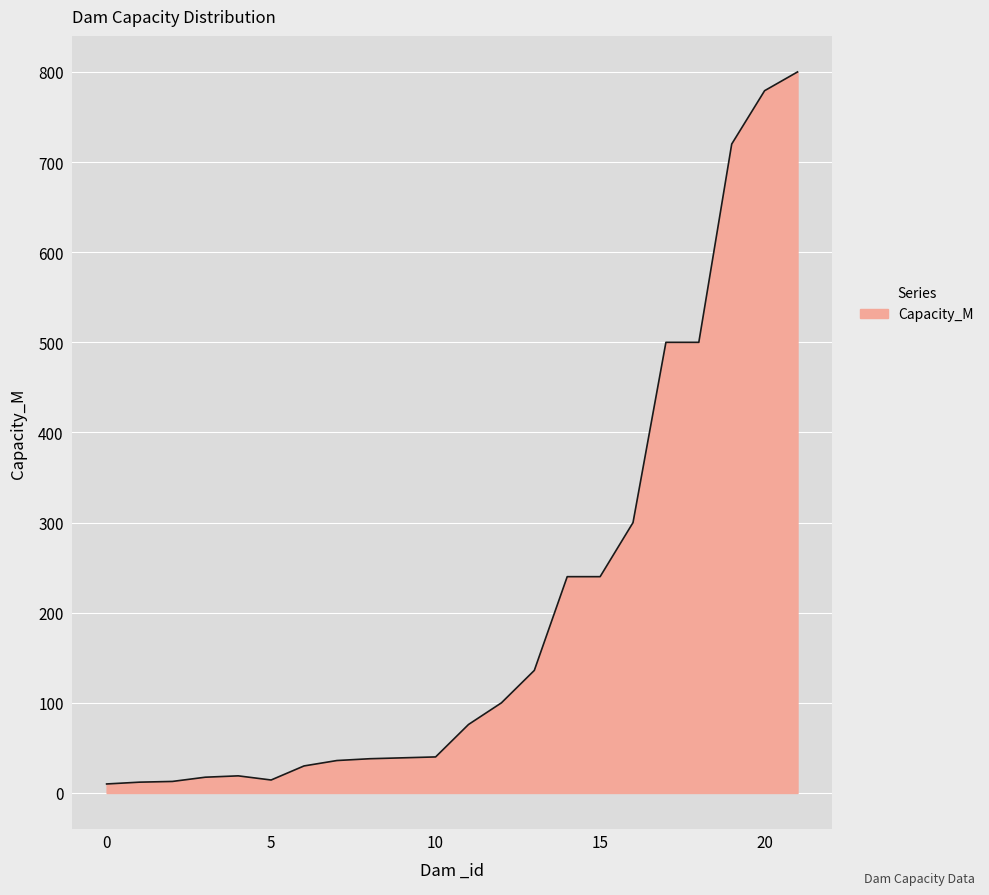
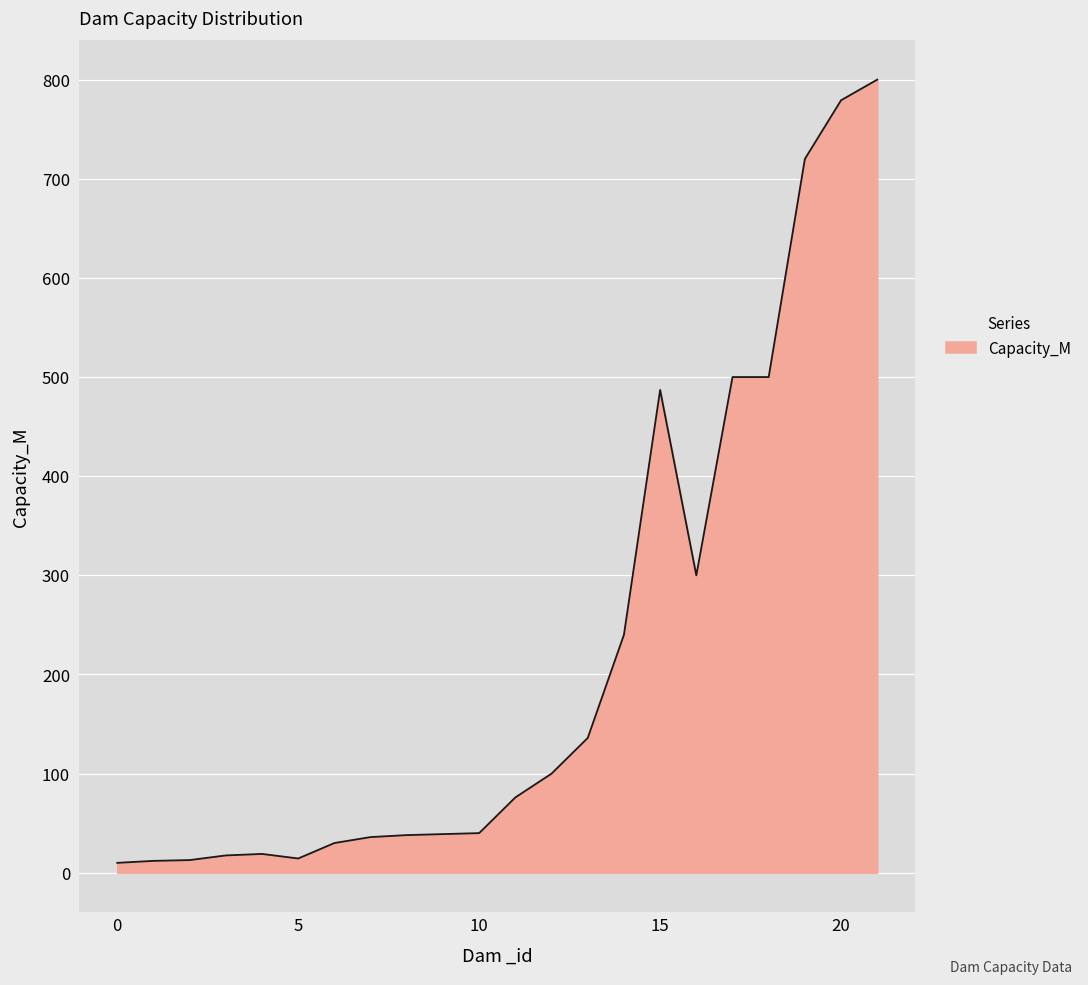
15: 240 -> 490
